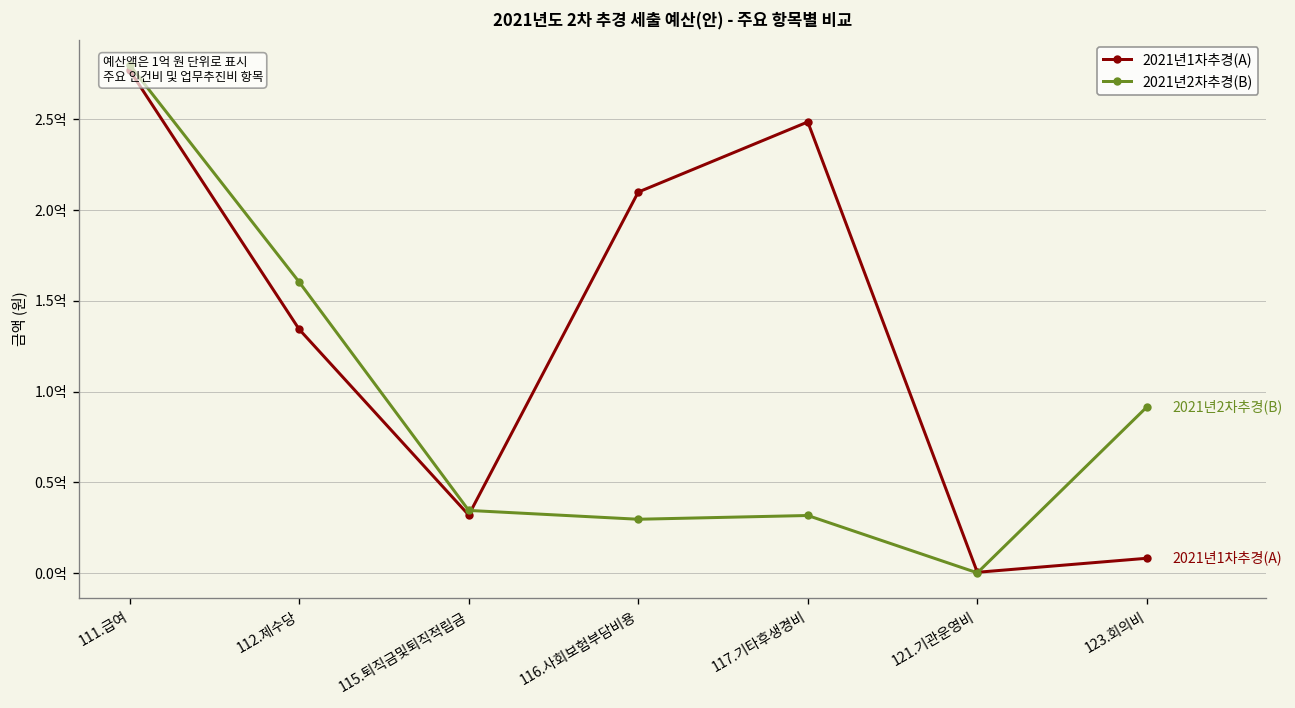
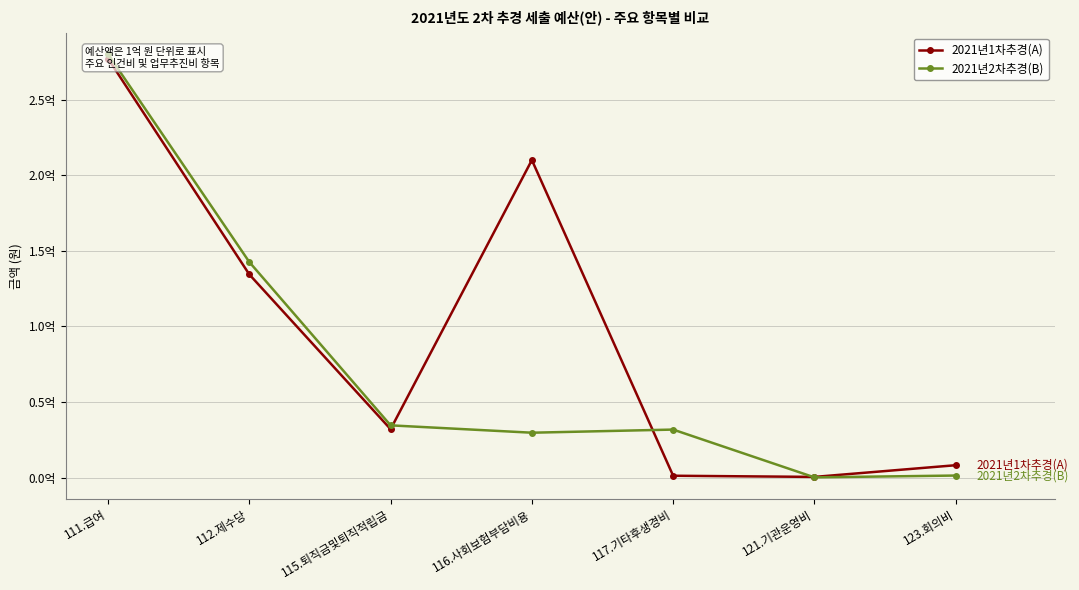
2021년2차추경(B), 112.제수당: 1.60억 -> 1.43억
2021년1차추경(A), 117.기타후생경비: 2.49억 -> 0.01억
2021년2차추경(B), 123.회의비: 0.92억 -> 0.01억
